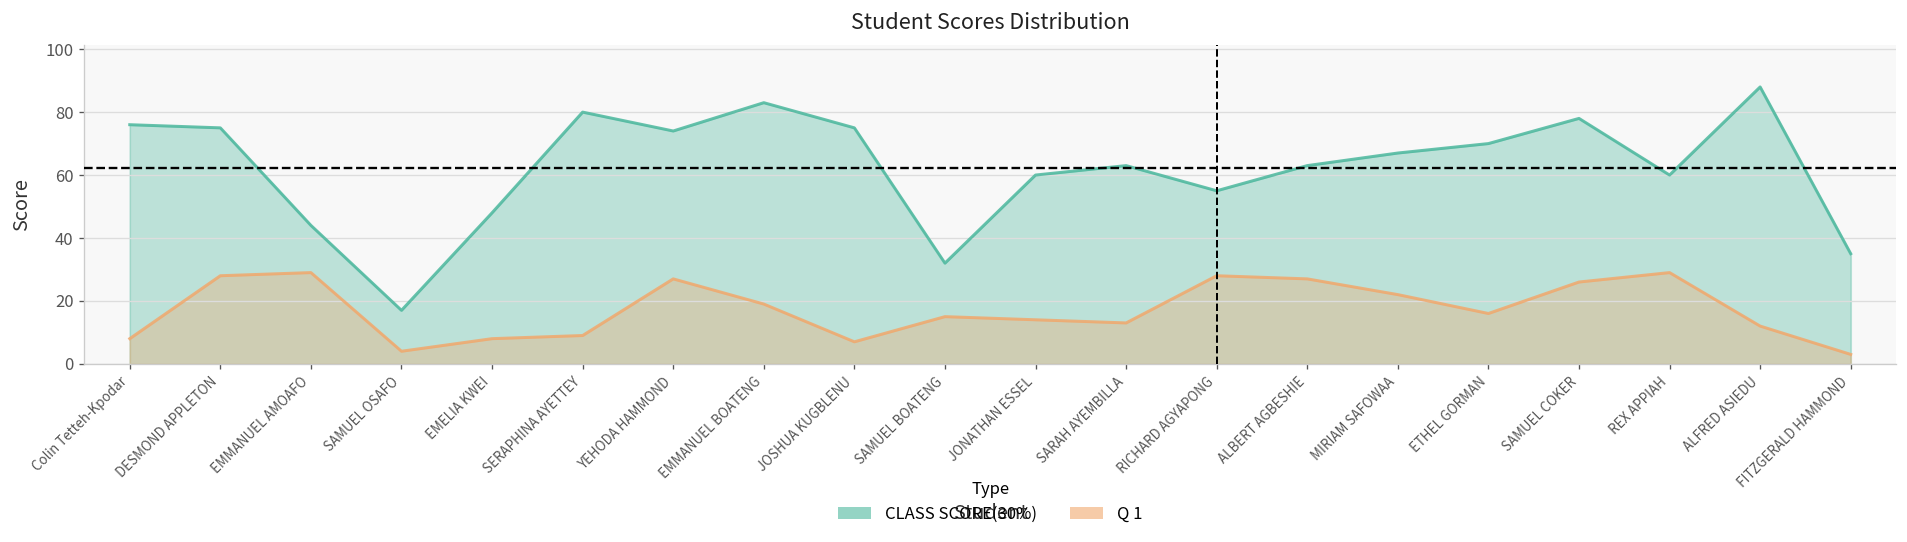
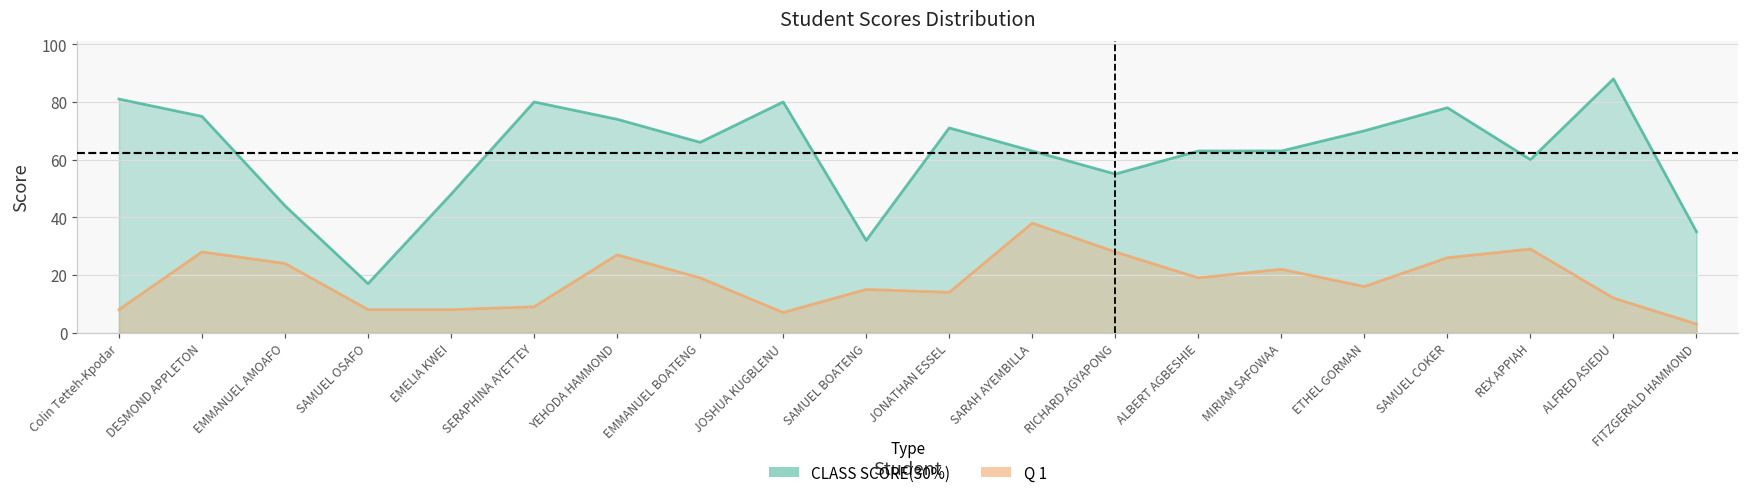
CLASS SCORE(30%), Colin Tetteh-Kpodar: 76 -> 81
Q 1, EMMANUEL AMOAFO: 29 -> 24
Q 1, SAMUEL OSAFO: 4 -> 8
CLASS SCORE(30%), EMMANUEL BOATENG: 83 -> 66
CLASS SCORE(30%), JOSHUA KUGBLENU: 75 -> 80
CLASS SCORE(30%), JONATHAN ESSEL: 60 -> 71
Q 1, SARAH AYEMBILLA: 13 -> 38
Q 1, ALBERT AGBESHIE: 27 -> 19
CLASS SCORE(30%), MIRIAM SAFOWAA: 67 -> 63
